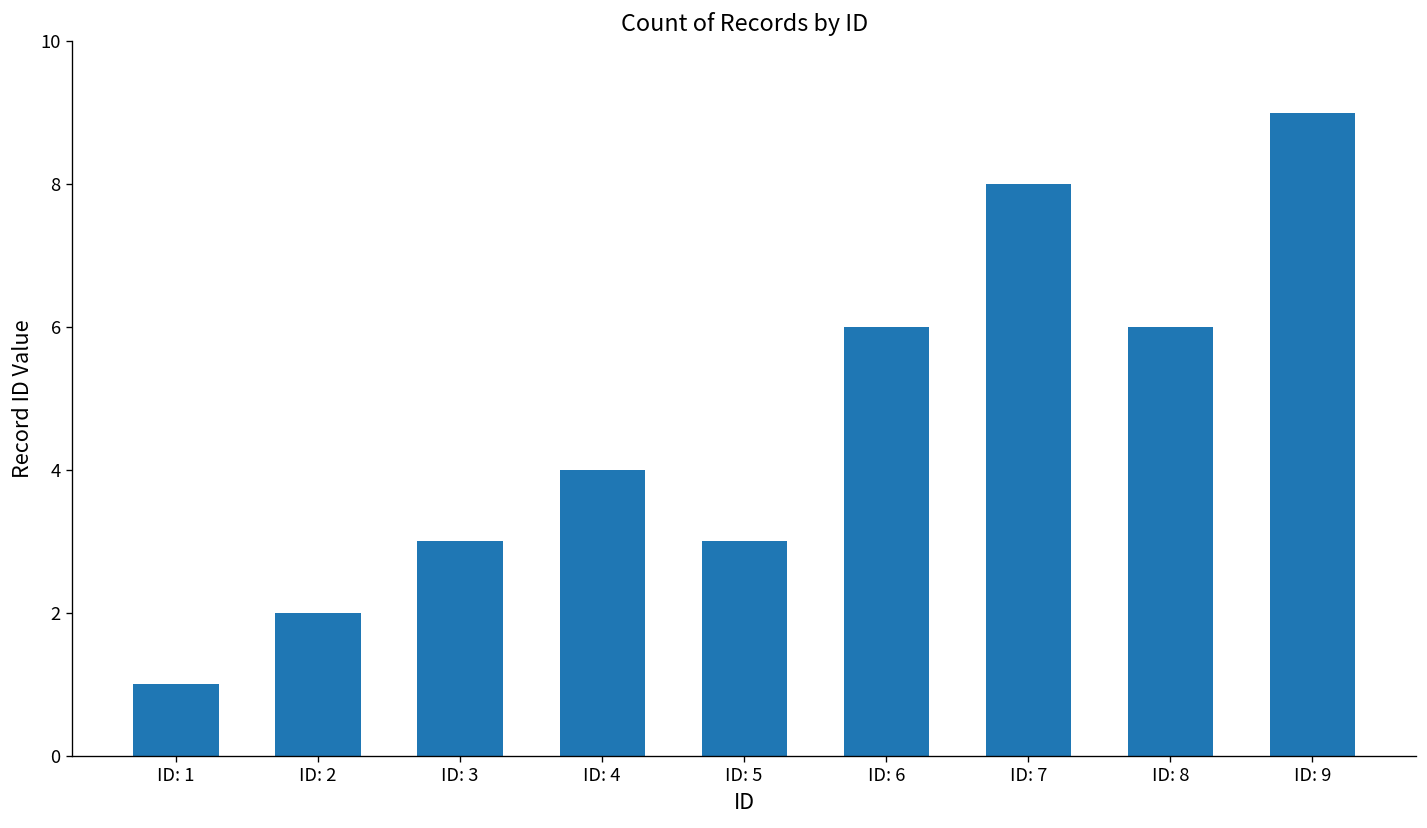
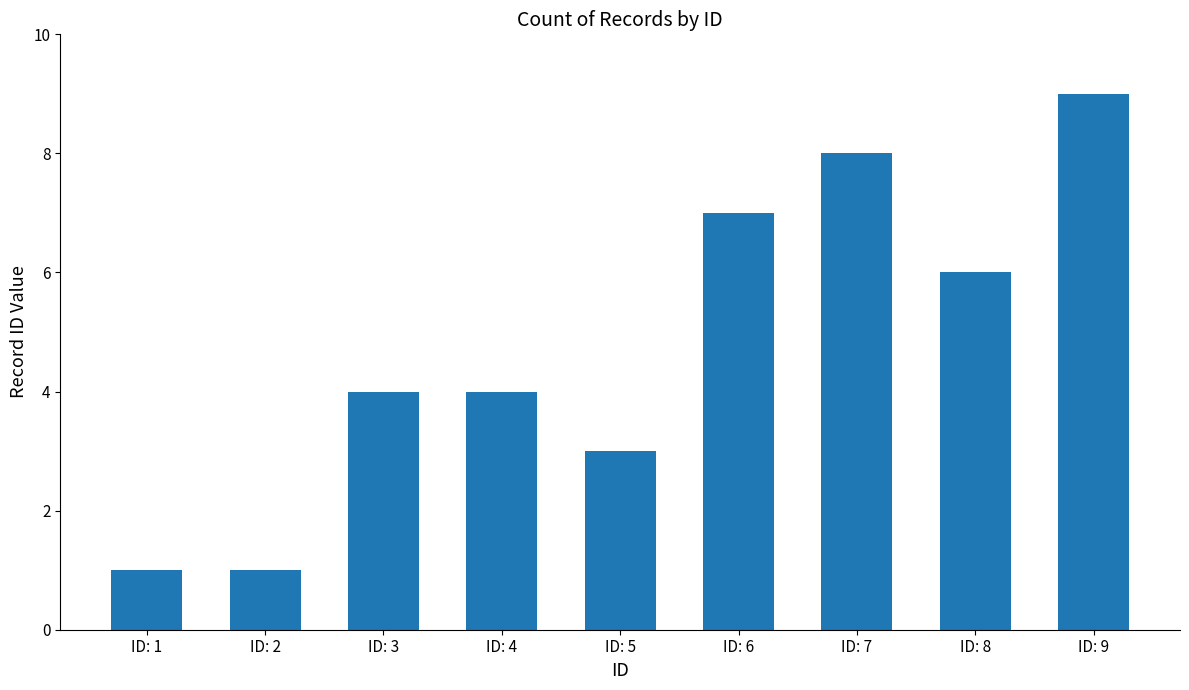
ID: 2: 2 -> 1
ID: 3: 3 -> 4
ID: 6: 6 -> 7
